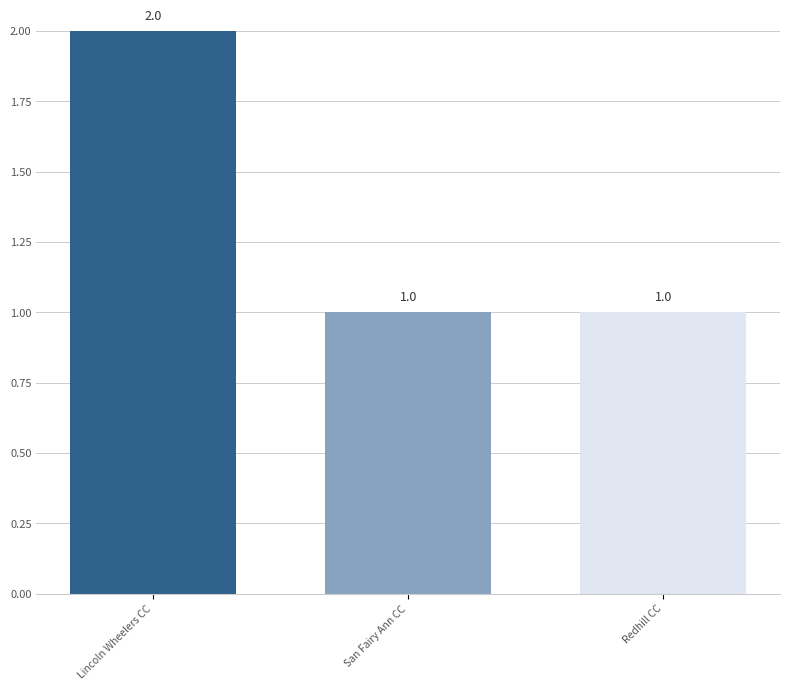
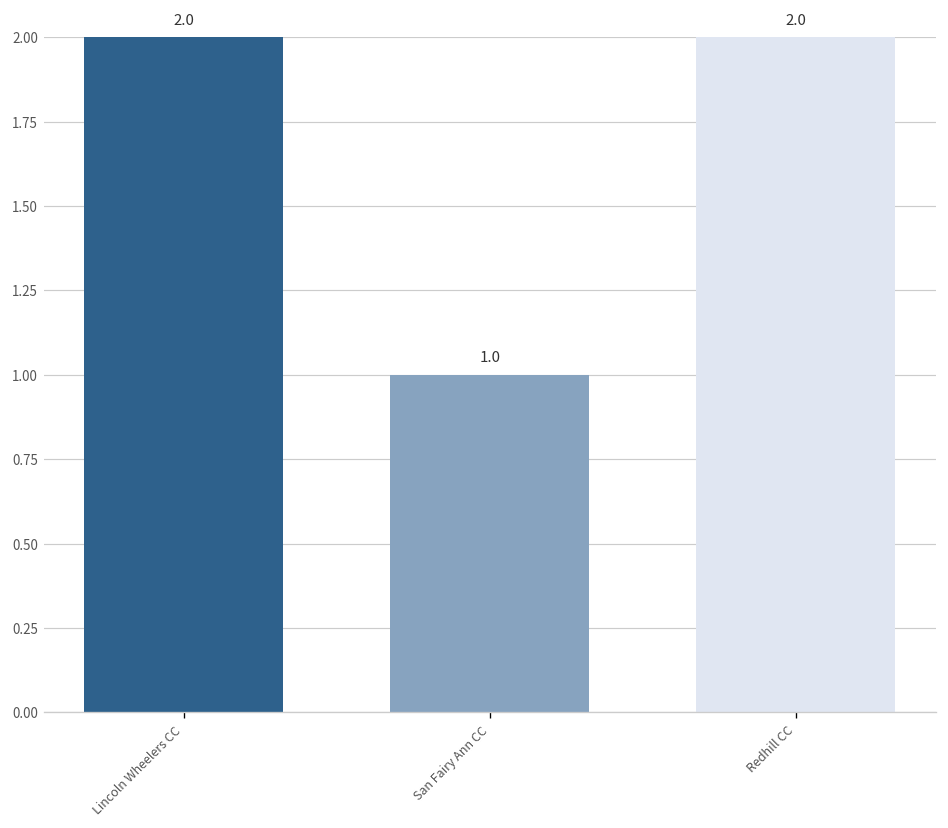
Redhill CC: 1.0 -> 2.0
